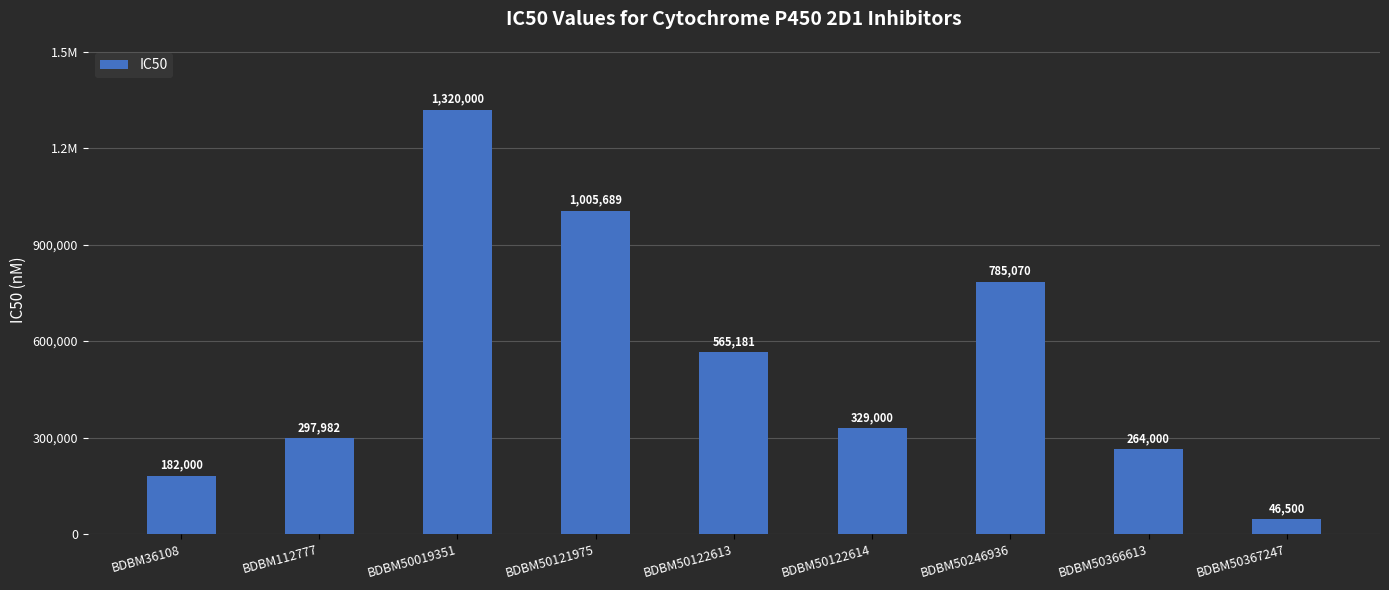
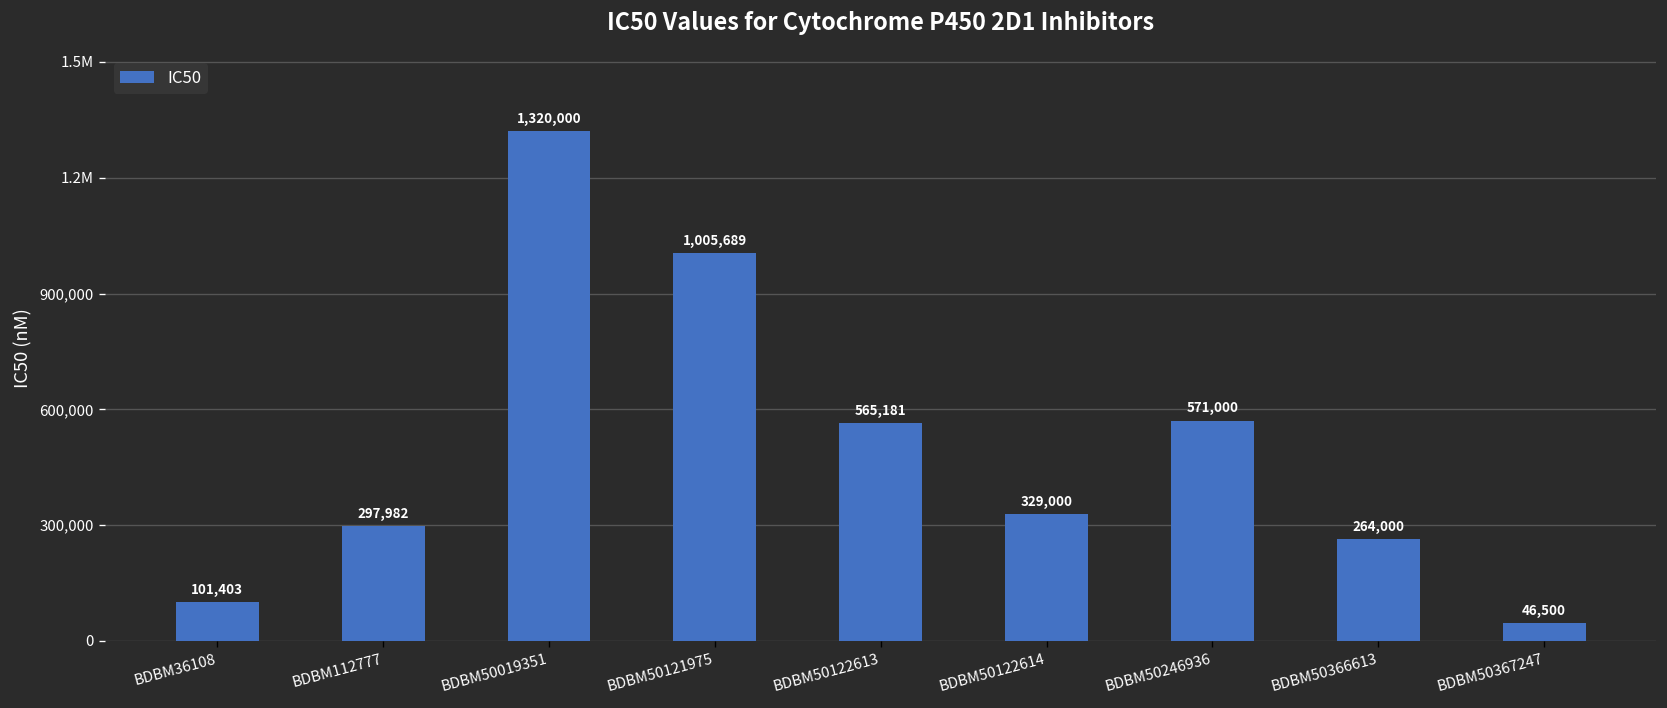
BDBM36108: 182,000 -> 101,403
BDBM50246936: 785,070 -> 571,000
